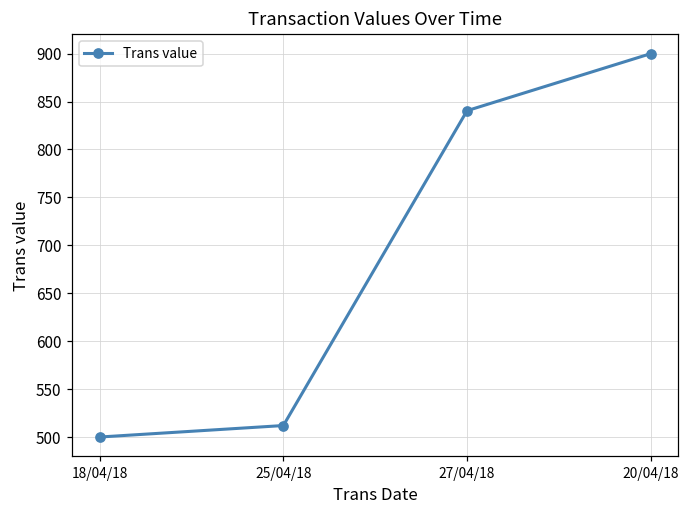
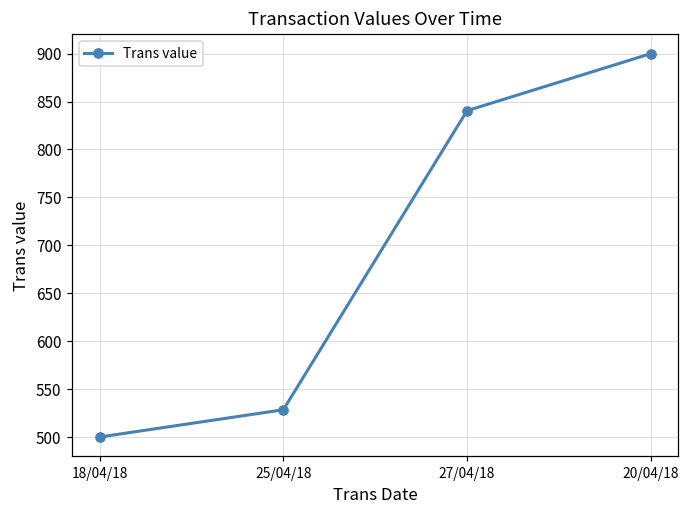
25/04/18: 510 -> 530
